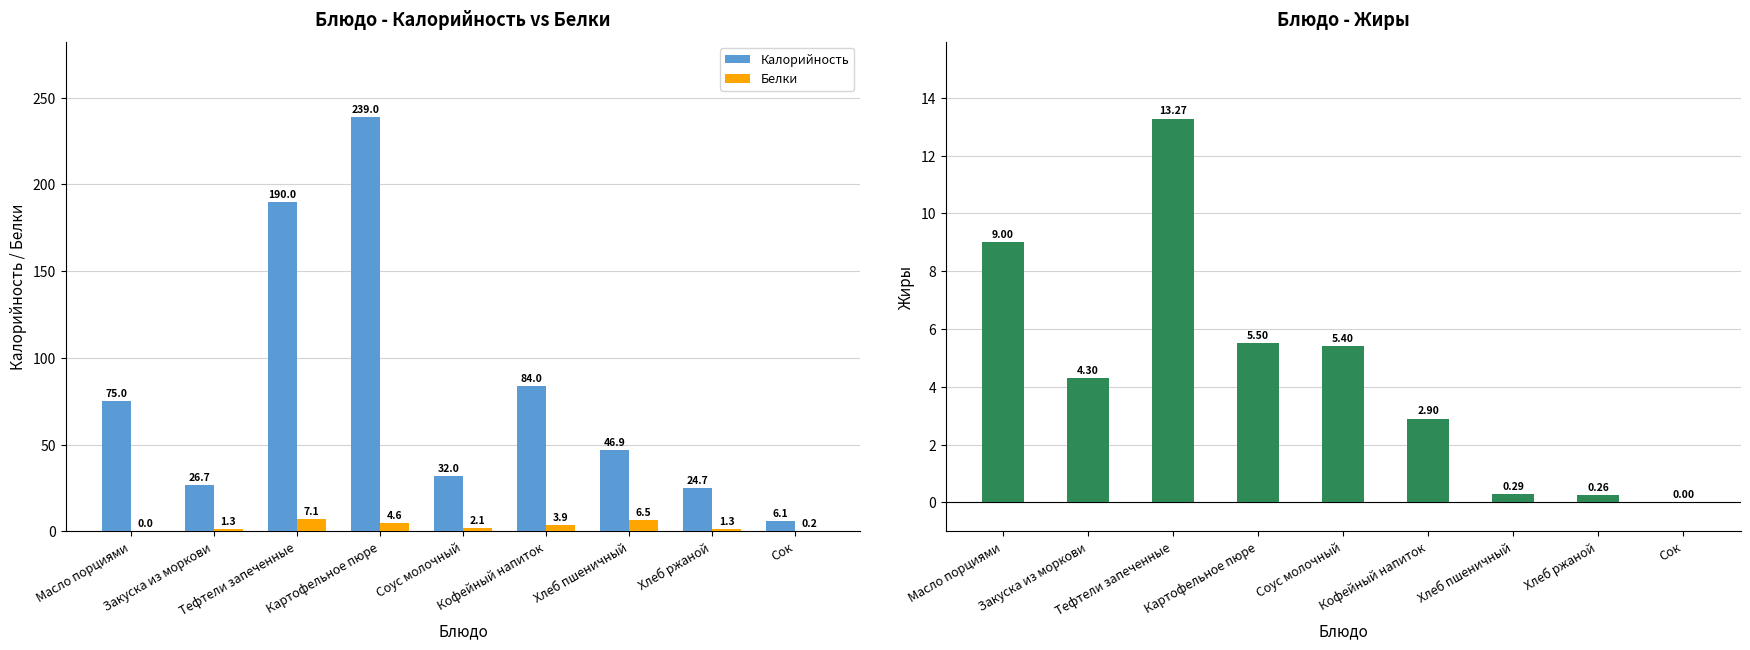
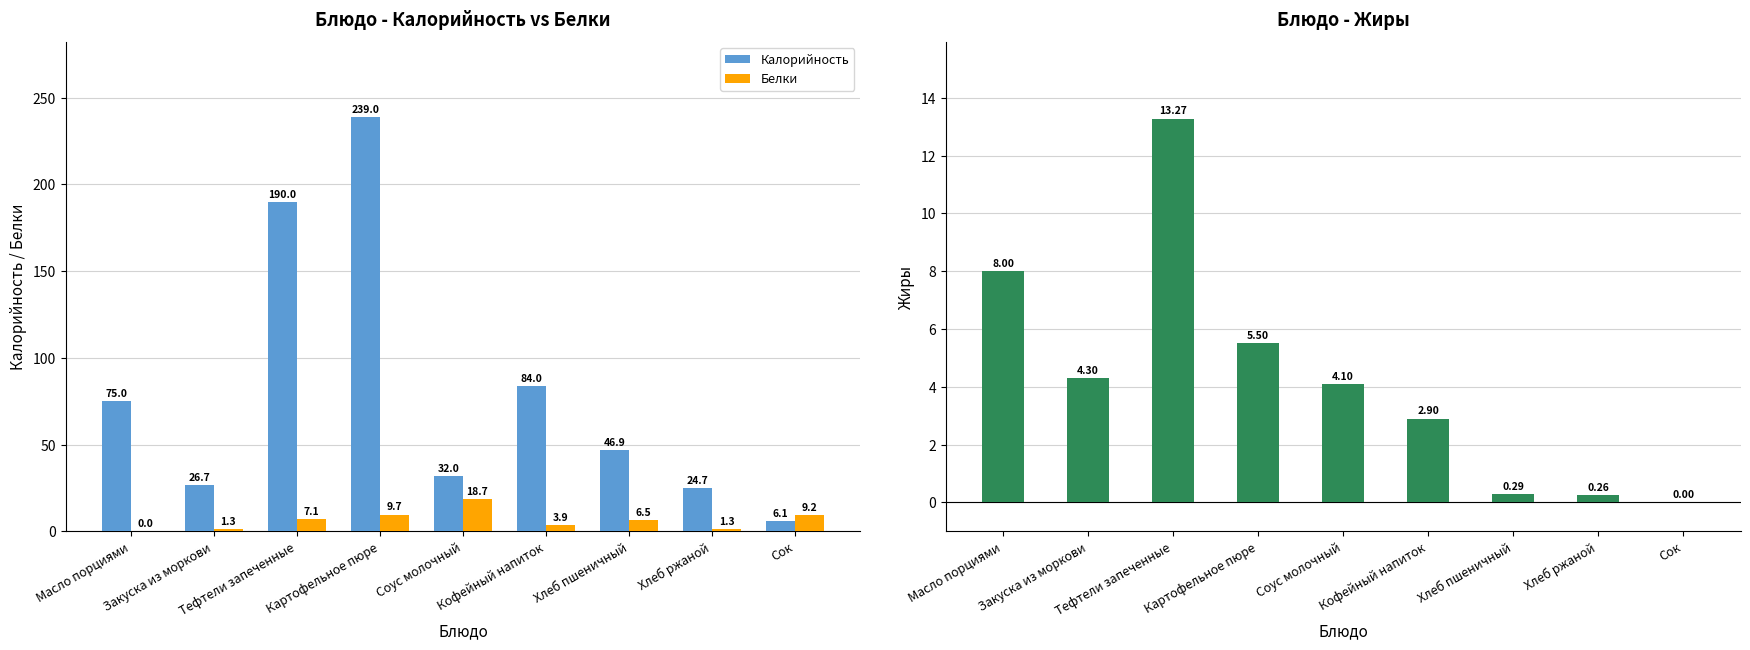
Блюдо - Калорийность vs Белки, Белки, Картофельное пюре: 4.6 -> 9.7
Блюдо - Калорийность vs Белки, Белки, Соус молочный: 2.1 -> 18.7
Блюдо - Калорийность vs Белки, Белки, Сок: 0.2 -> 9.2
Блюдо - Жиры, Масло порциями: 9.00 -> 8.00
Блюдо - Жиры, Соус молочный: 5.40 -> 4.10
